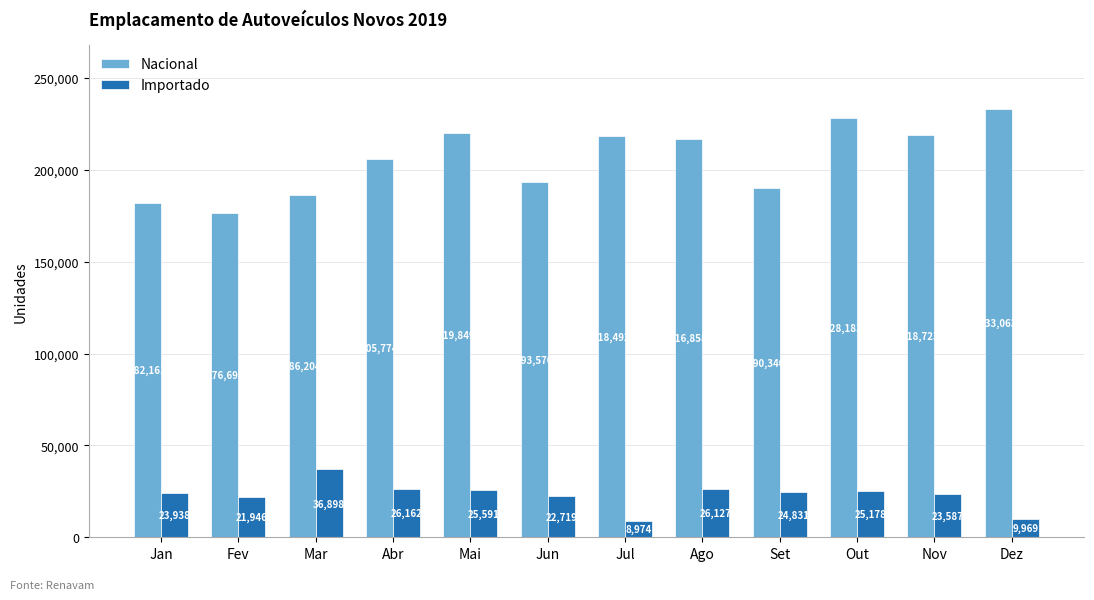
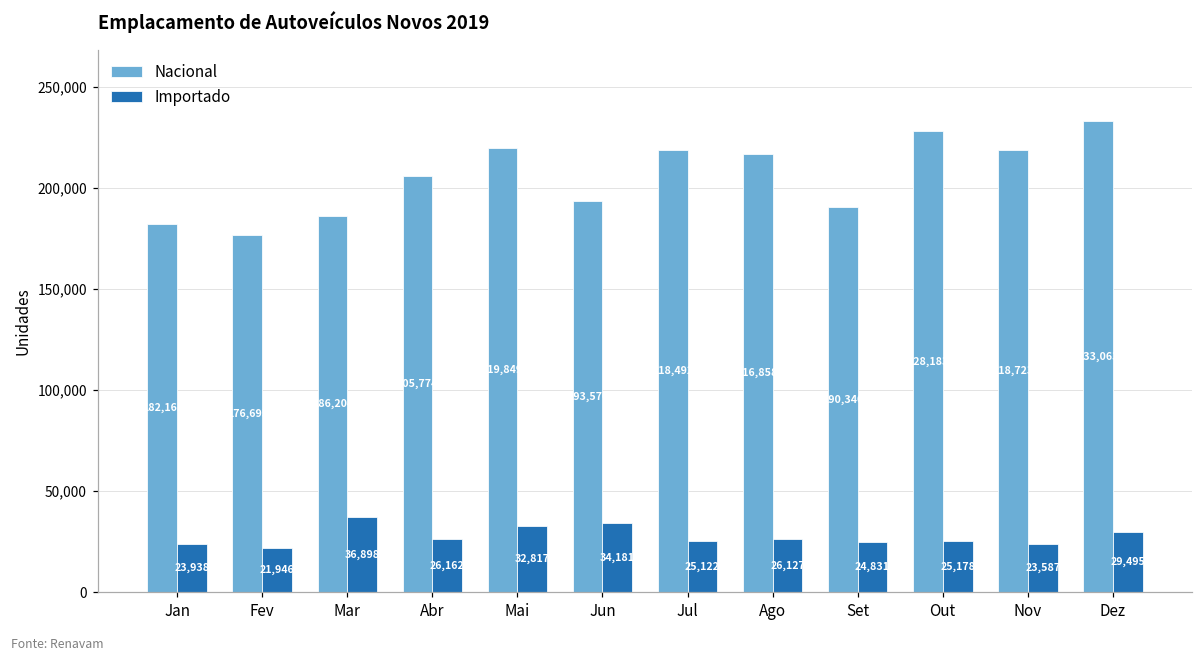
Importado, Mai: 25,591 -> 32,817
Importado, Jun: 22,719 -> 34,181
Importado, Jul: 8,974 -> 25,122
Importado, Dez: 9,969 -> 29,495
